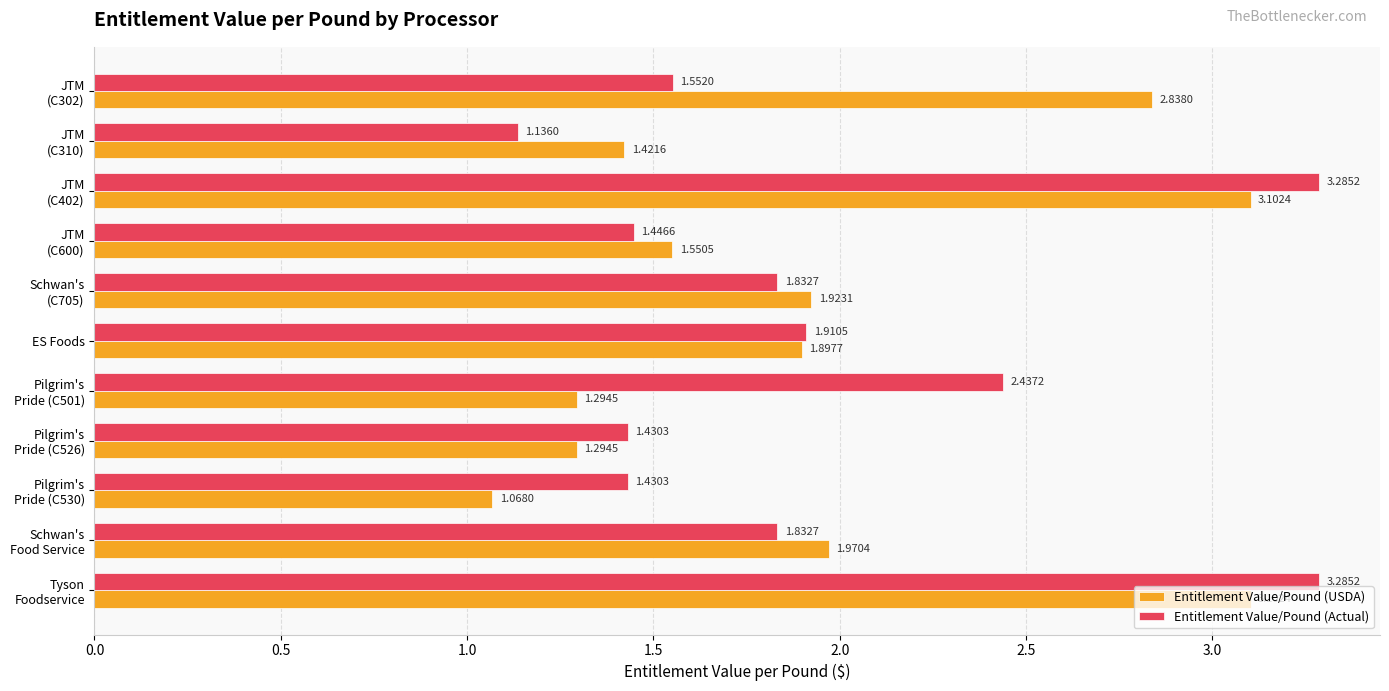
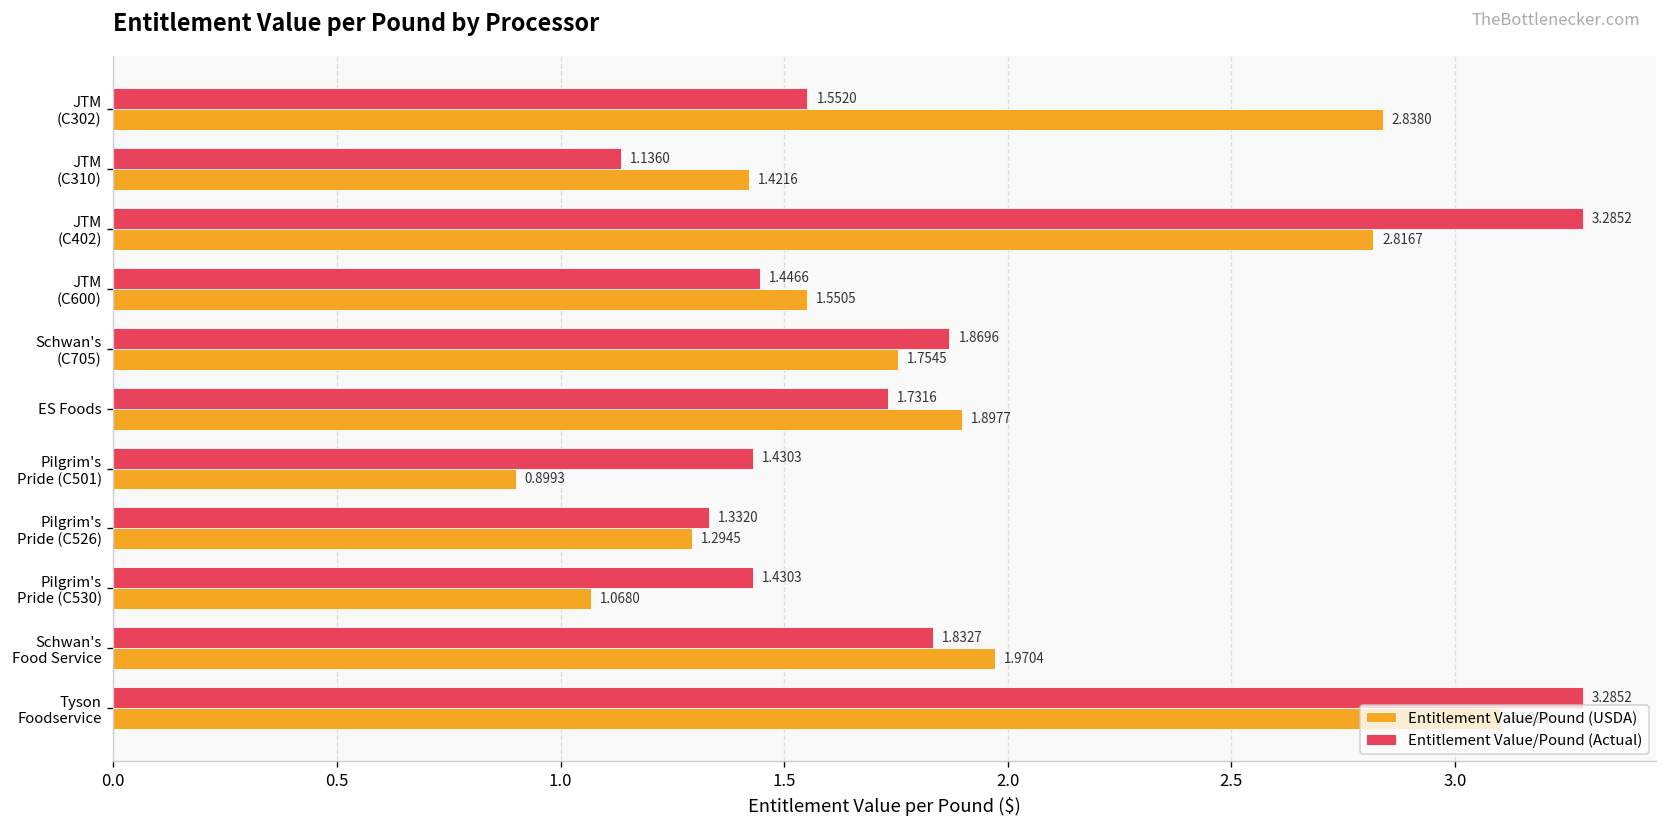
Entitlement Value/Pound (USDA), JTM (C402): 3.1024 -> 2.8167
Entitlement Value/Pound (Actual), Schwan's (C705): 1.8327 -> 1.8696
Entitlement Value/Pound (USDA), Schwan's (C705): 1.9231 -> 1.7545
Entitlement Value/Pound (Actual), ES Foods: 1.9105 -> 1.7316
Entitlement Value/Pound (Actual), Pilgrim's Pride (C501): 2.4372 -> 1.4303
Entitlement Value/Pound (USDA), Pilgrim's Pride (C501): 1.2945 -> 0.8993
Entitlement Value/Pound (Actual), Pilgrim's Pride (C526): 1.4303 -> 1.3320
